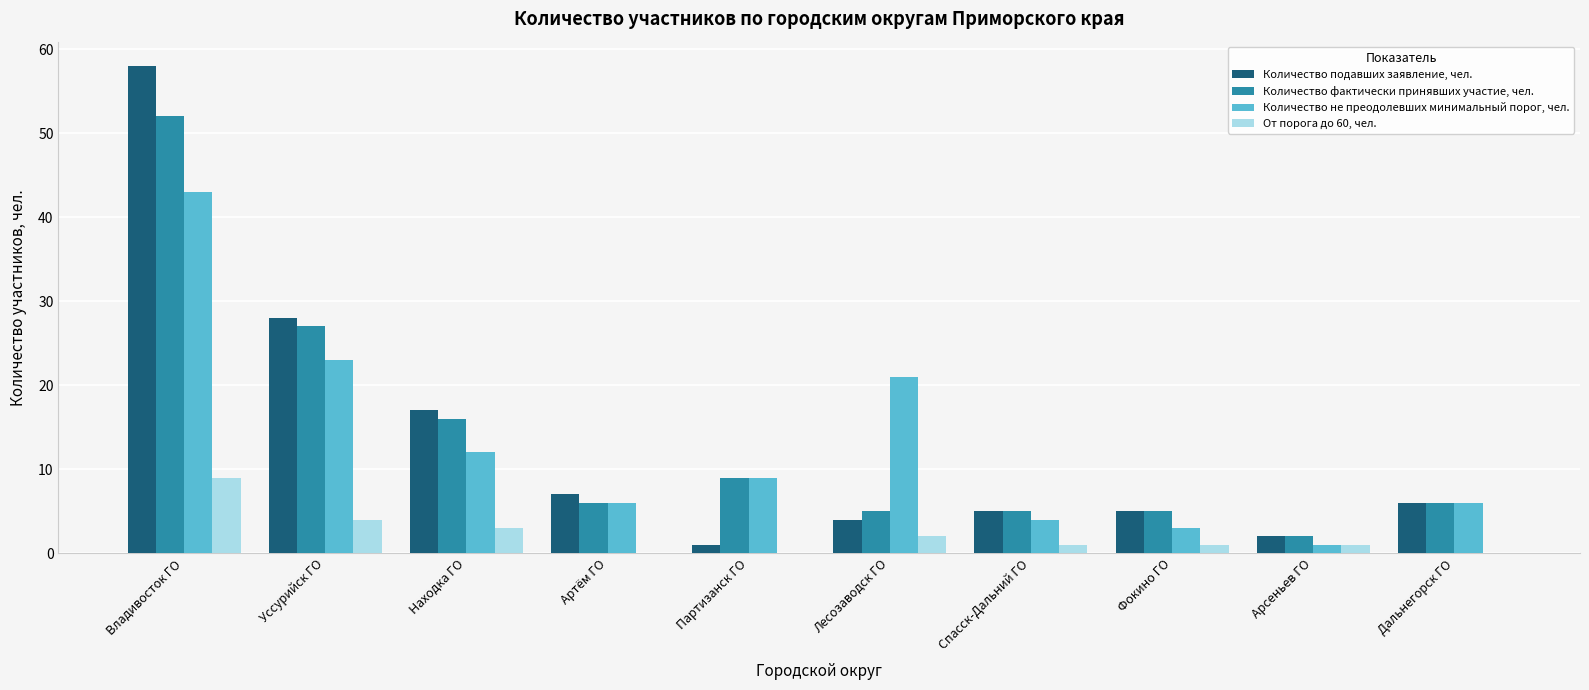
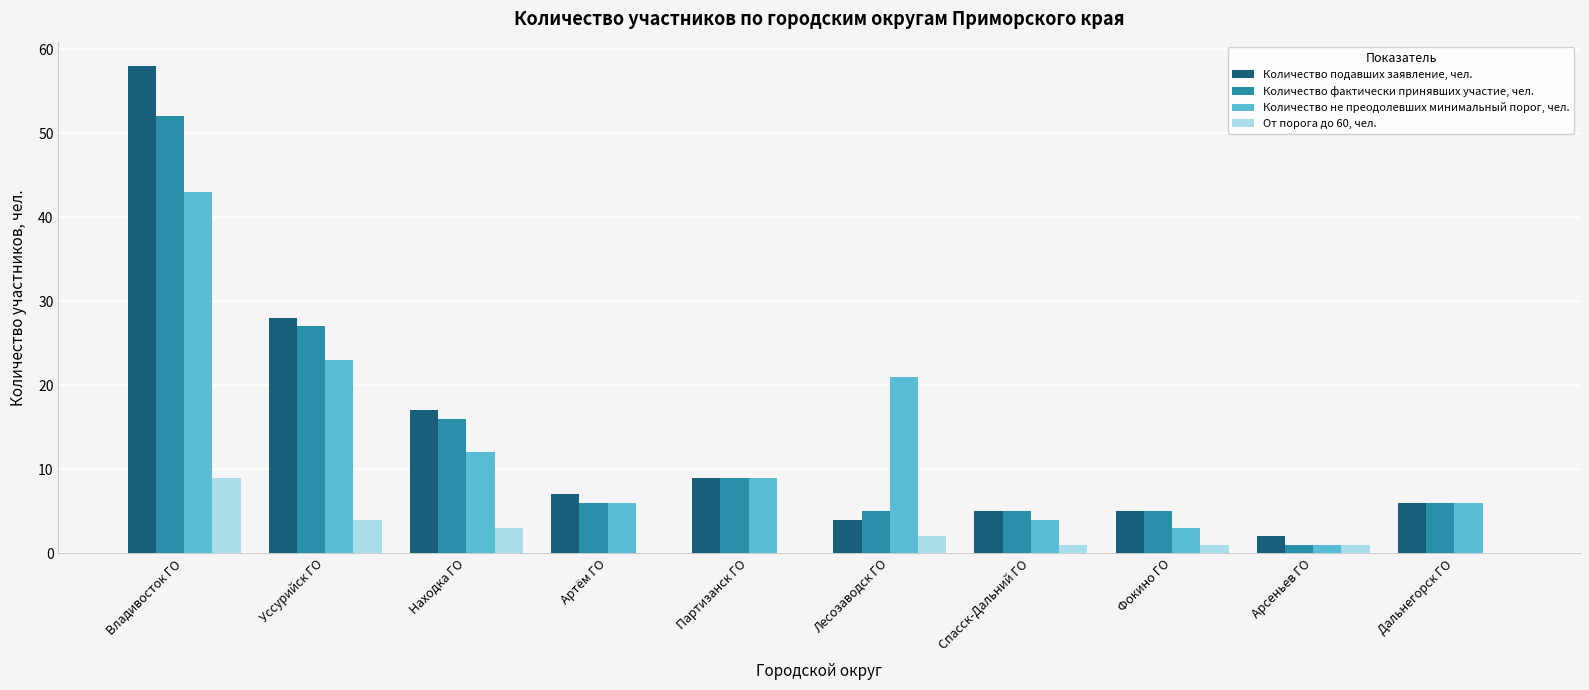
Количество подавших заявление, чел., Партизанск ГО: 1 -> 9
Количество фактически принявших участие, чел., Арсеньев ГО: 2 -> 1
